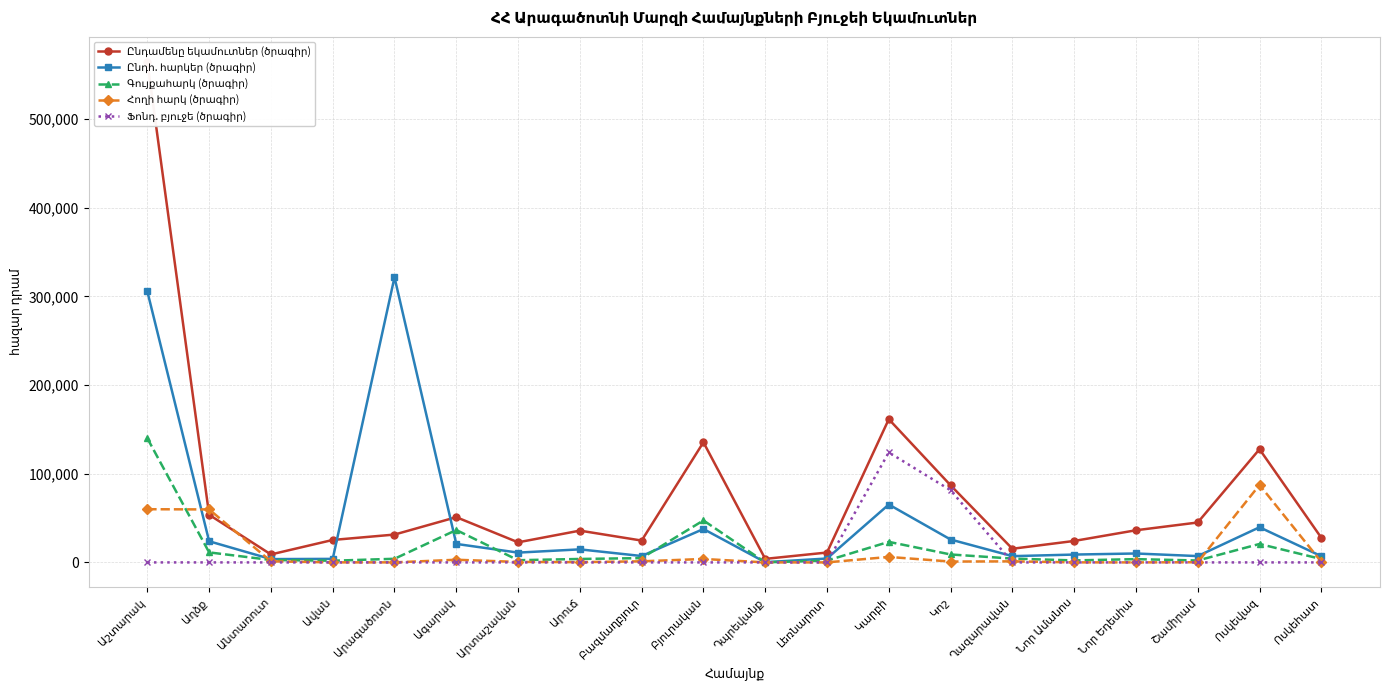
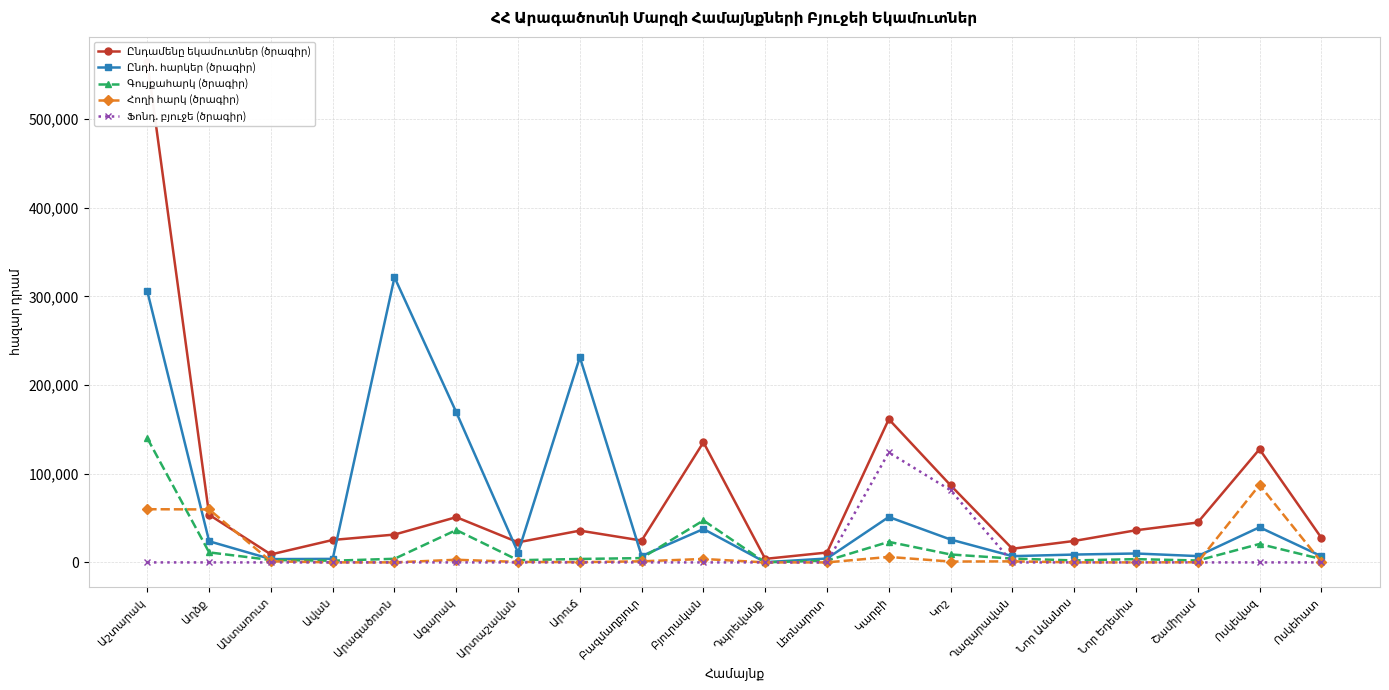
Ընդհ. հարկեր (ծրագիր), Ագարակ: 20,000 -> 170,000
Ընդհ. հարկեր (ծրագիր), Արուճ: 10,000 -> 230,000
Ընդհ. հարկեր (ծրագիր), Կարբի: 70,000 -> 50,000
